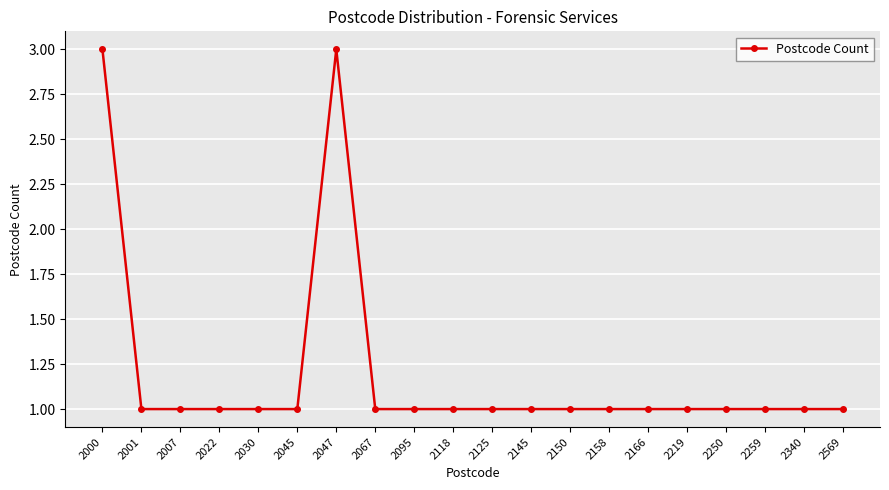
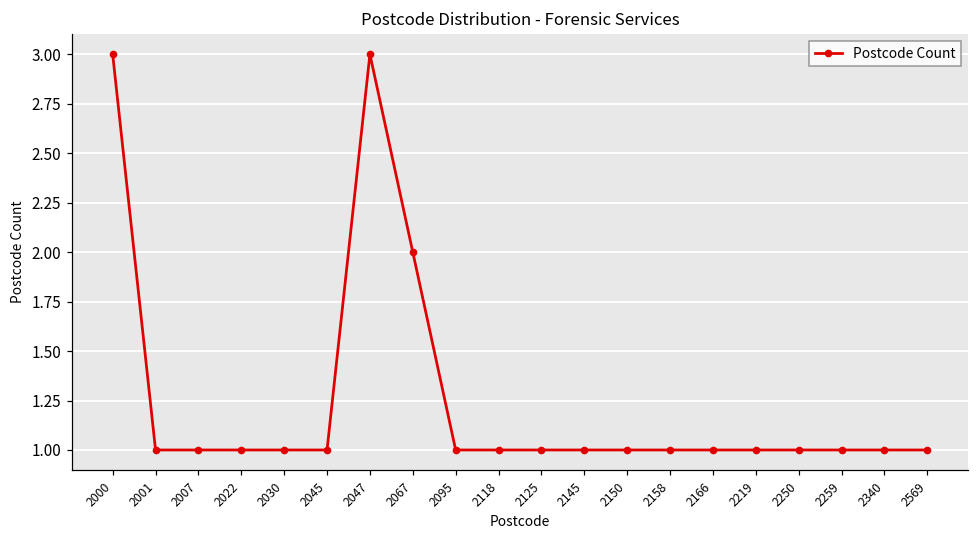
2067: 1 -> 2
